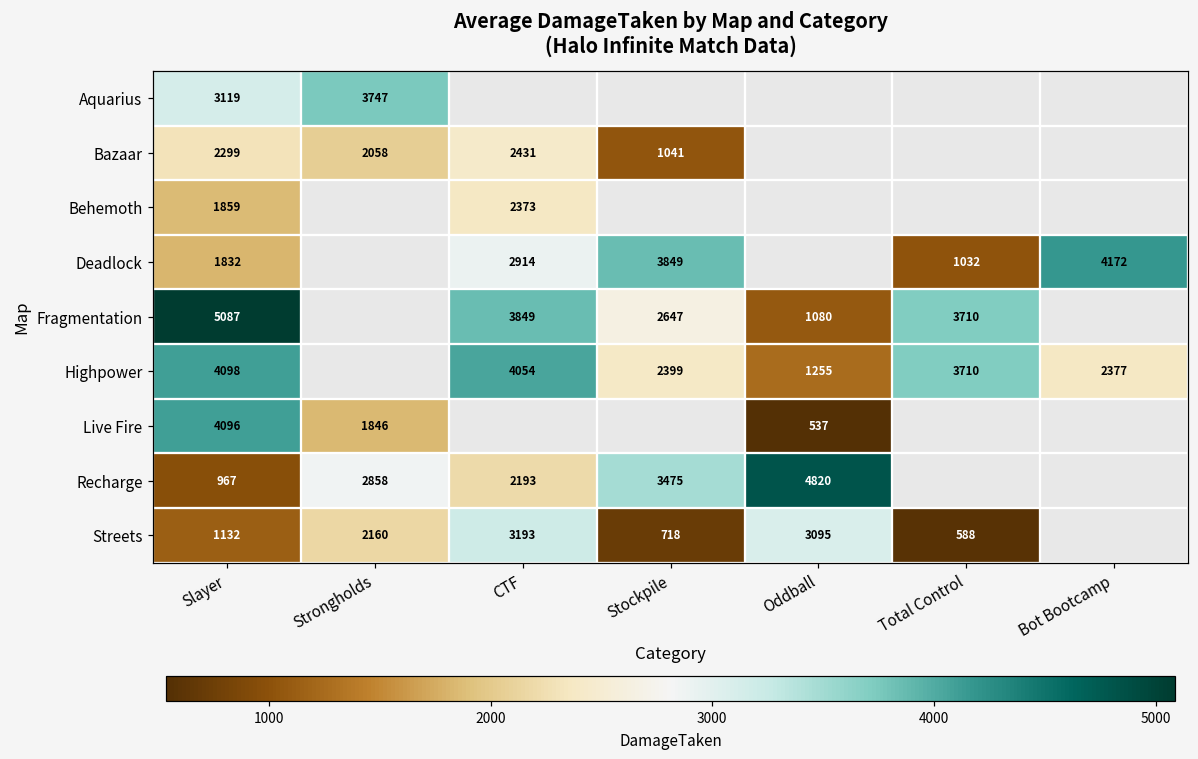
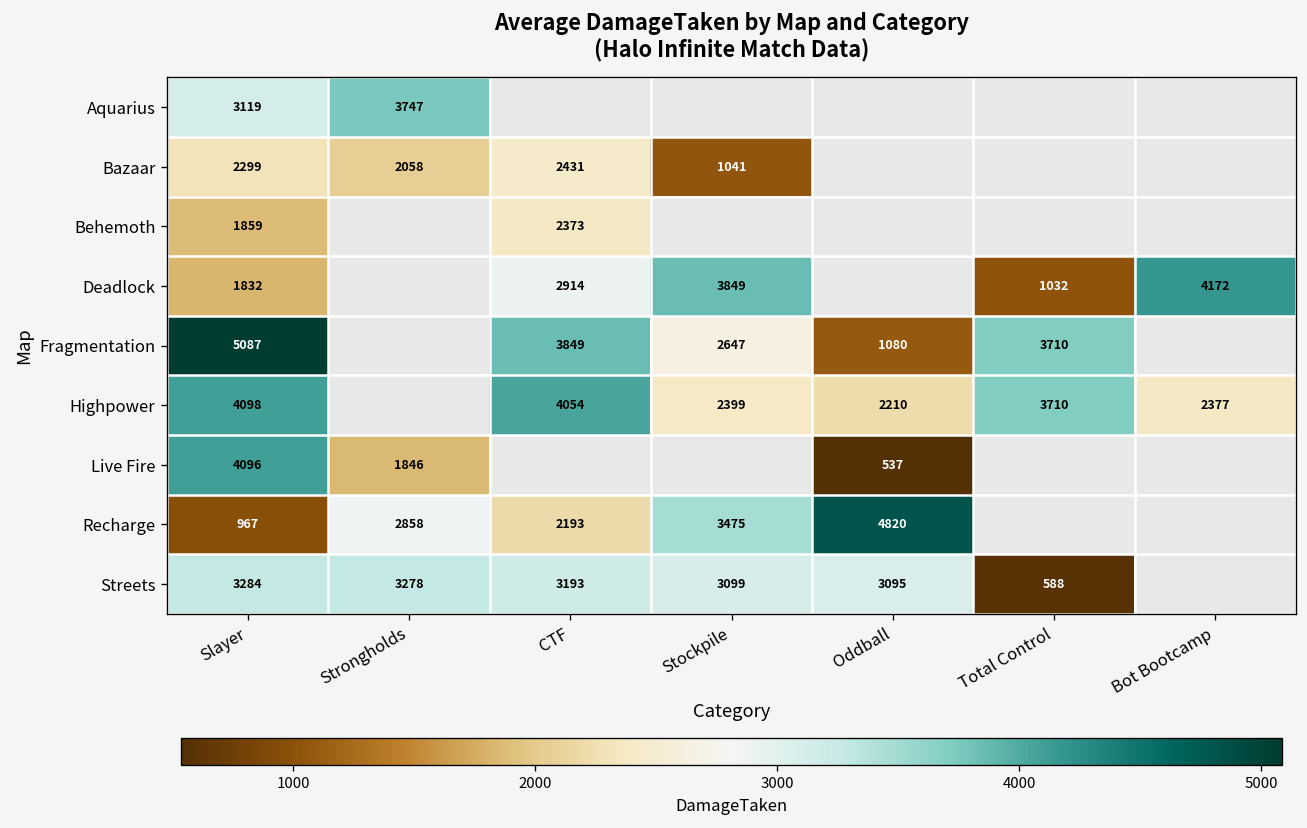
Highpower, Oddball: 1255 -> 2210
Streets, Slayer: 1132 -> 3284
Streets, Strongholds: 2160 -> 3278
Streets, Stockpile: 718 -> 3099
